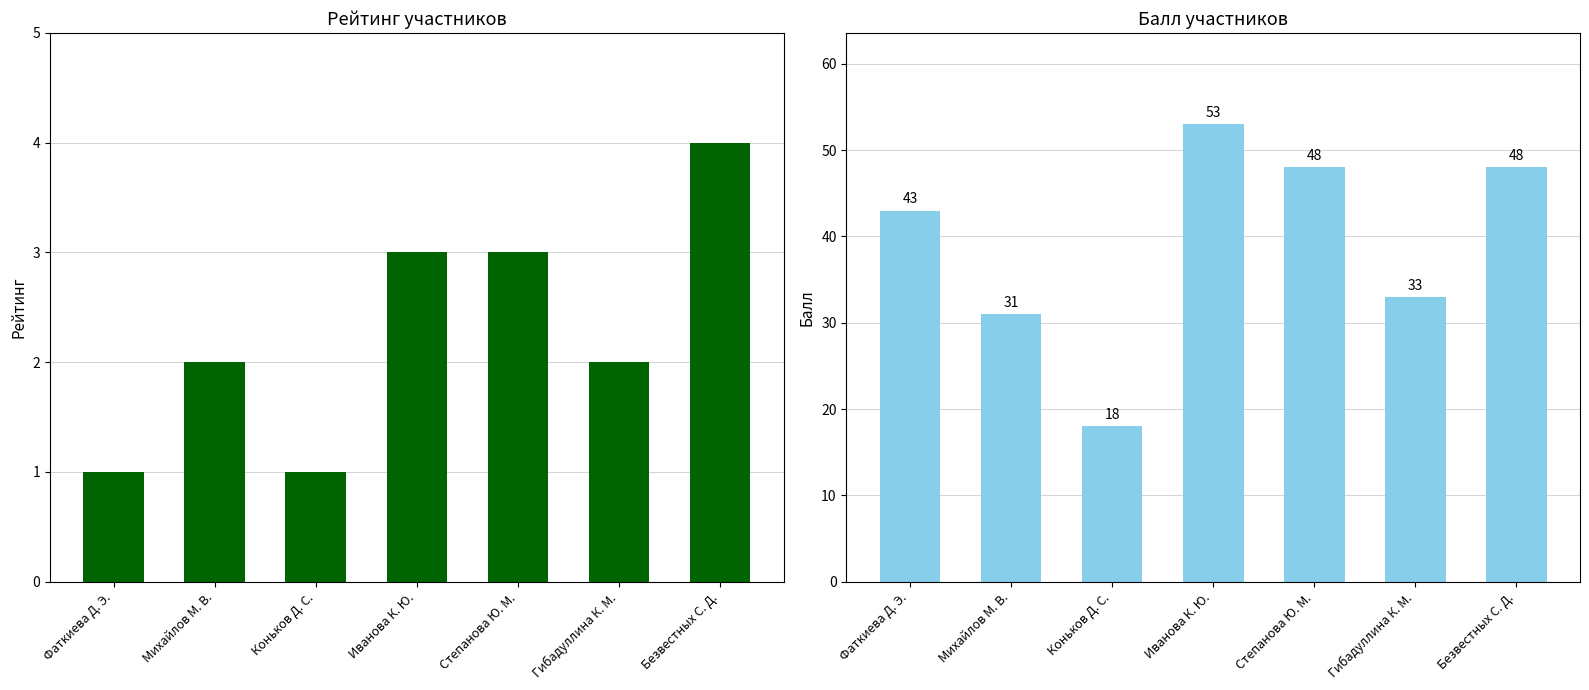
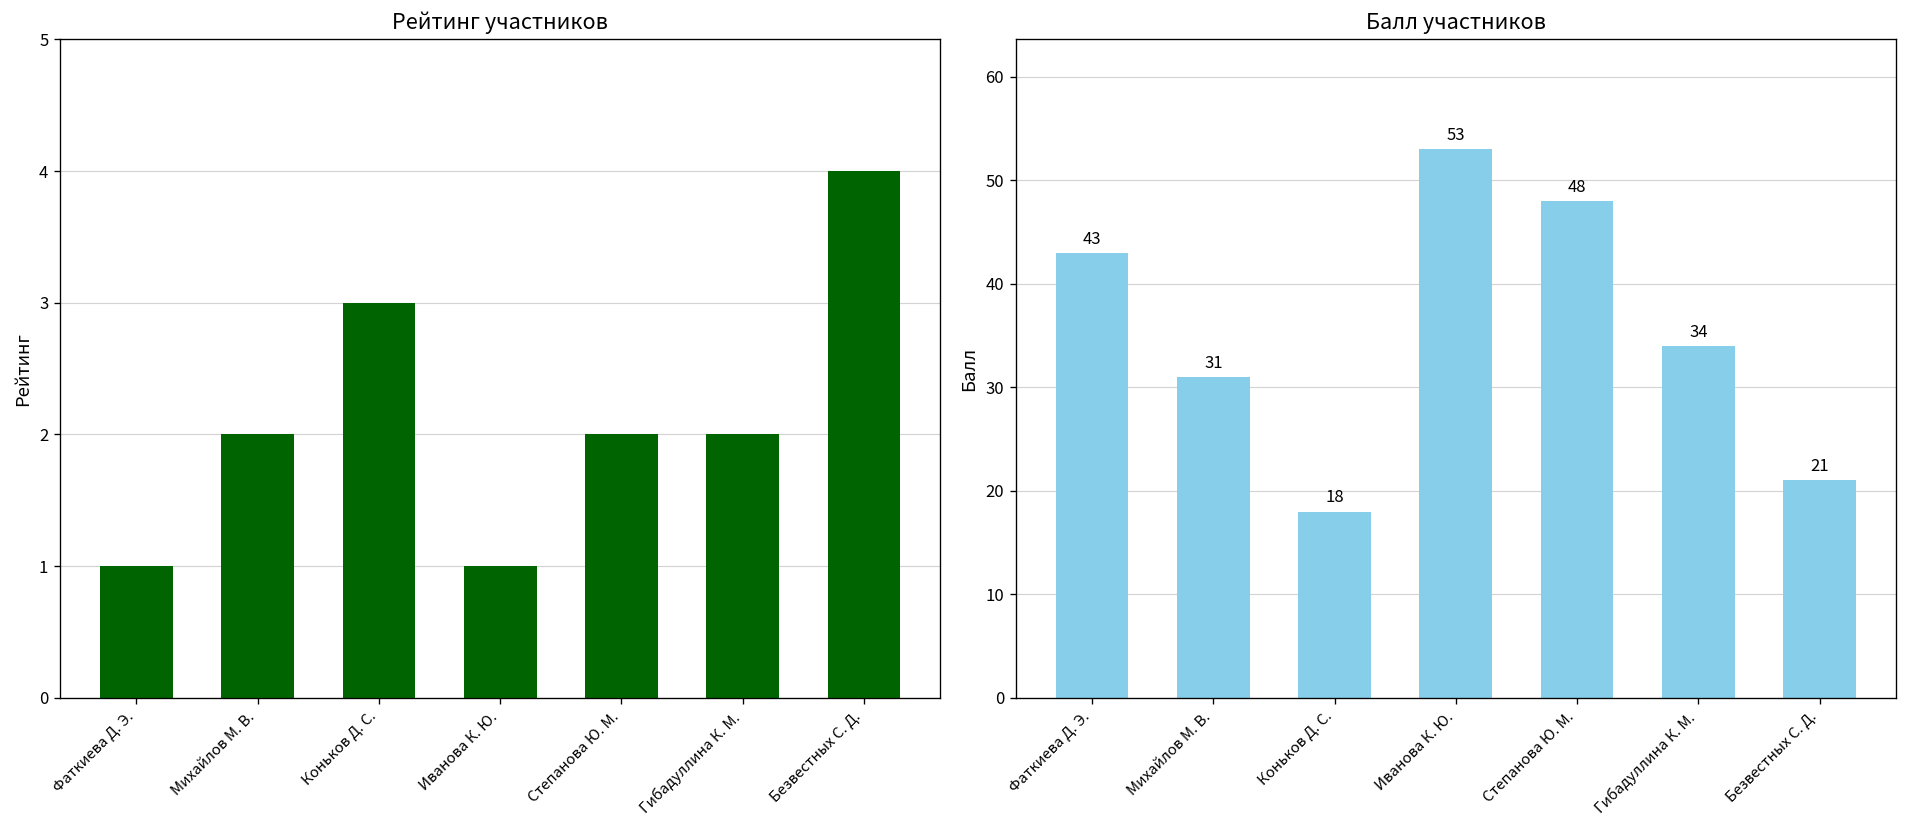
Рейтинг участников, Коньков Д. С.: 1 -> 3
Рейтинг участников, Иванова К. Ю.: 3 -> 1
Рейтинг участников, Степанова Ю. М.: 3 -> 2
Балл участников, Гибадуллина К. М.: 33 -> 34
Балл участников, Безвестных С. Д.: 48 -> 21
